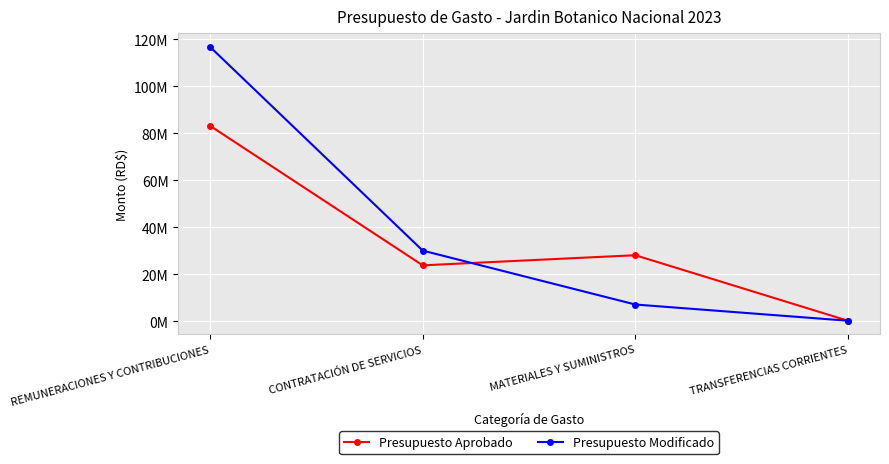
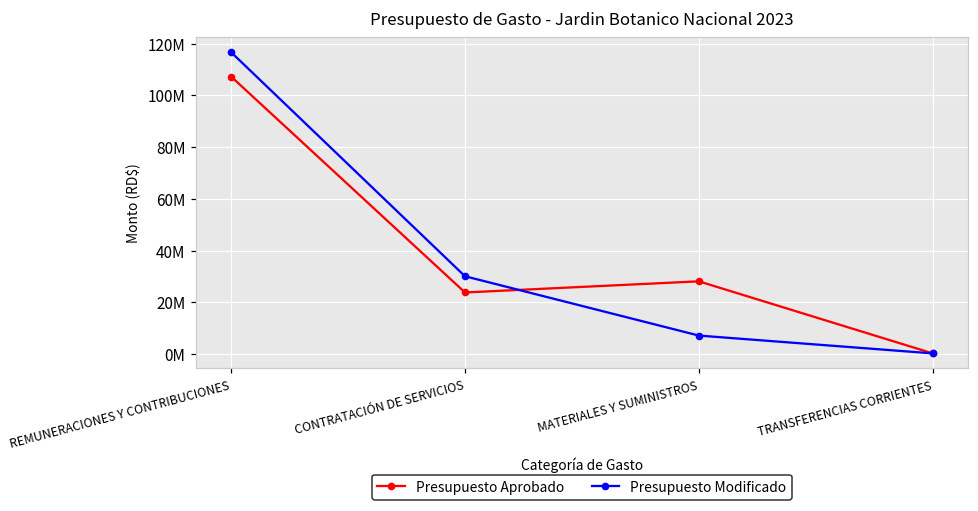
Presupuesto Aprobado, REMUNERACIONES Y CONTRIBUCIONES: 83000000 -> 107000000
